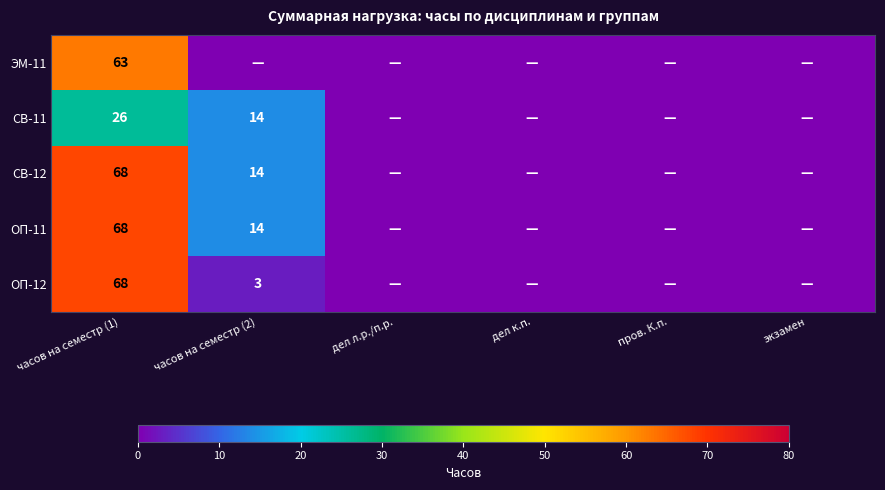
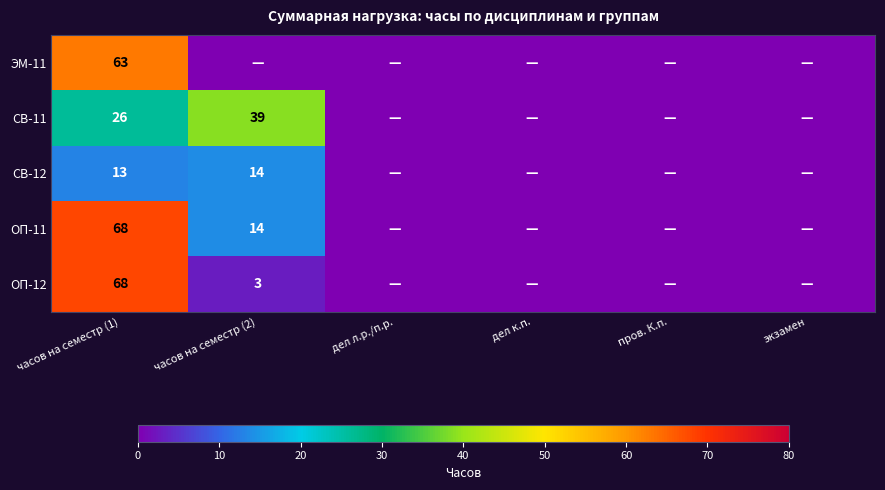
СВ-11, часов на семестр (2): 14 -> 39
СВ-12, часов на семестр (1): 68 -> 13
